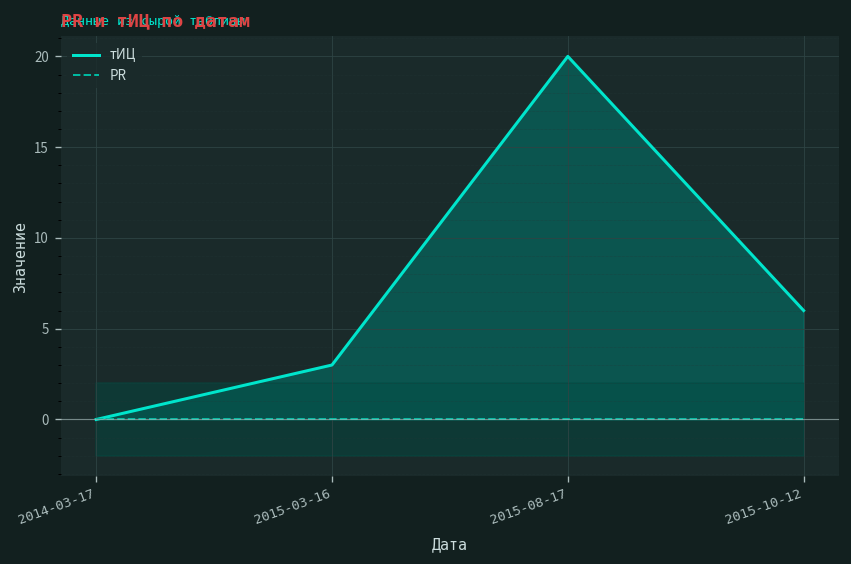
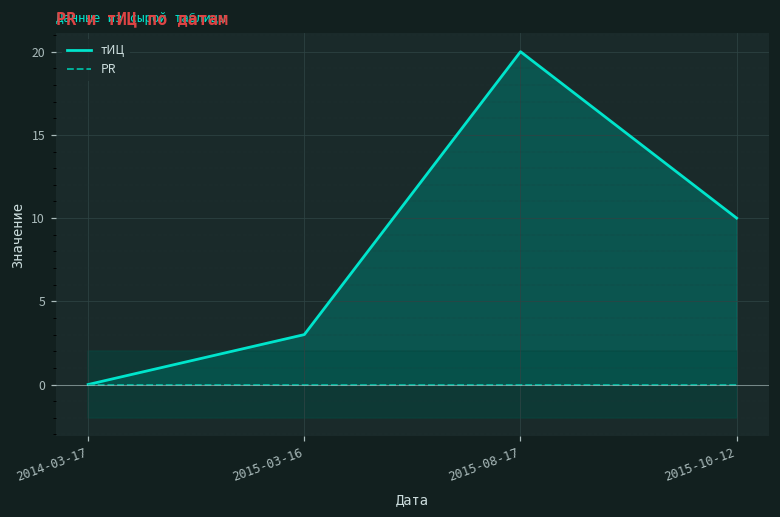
тИЦ, 2015-10-12: 6 -> 10
